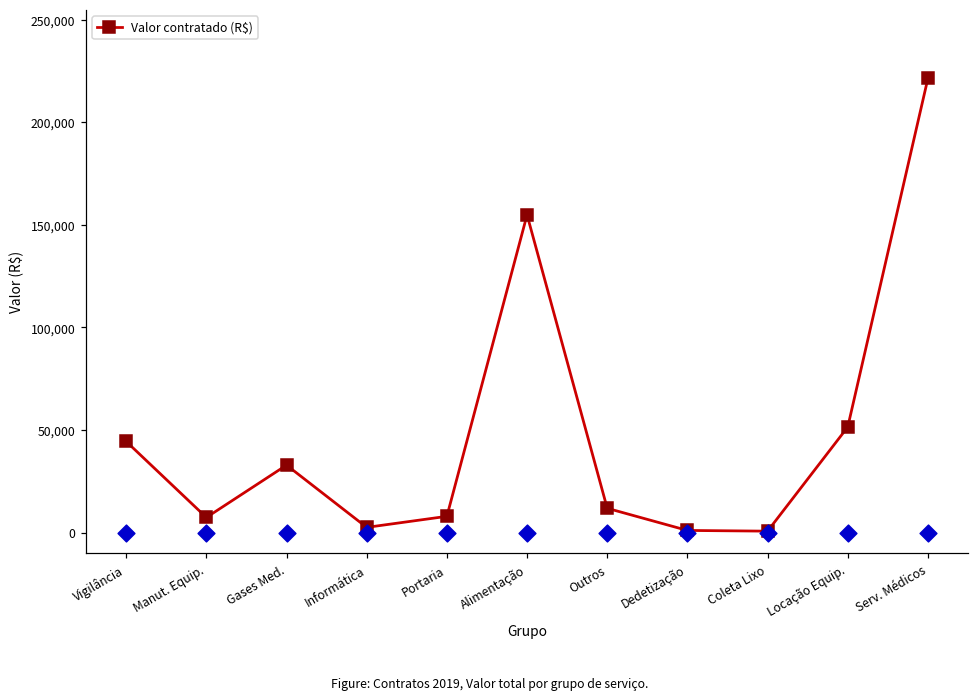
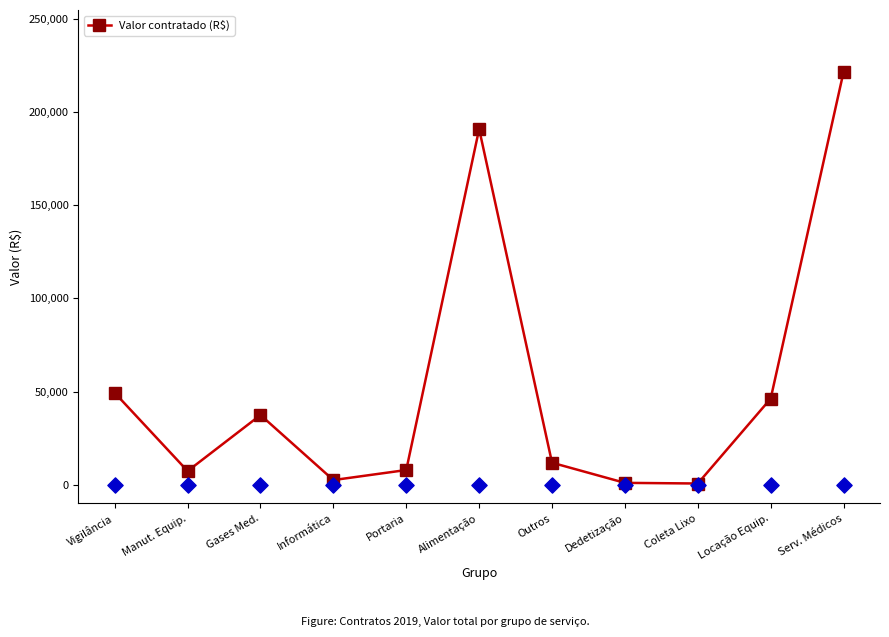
Valor contratado (R$), Vigilância: 44,000 -> 49,000
Valor contratado (R$), Gases Med.: 33,000 -> 37,000
Valor contratado (R$), Alimentação: 155,000 -> 191,000
Valor contratado (R$), Locação Equip.: 51,000 -> 46,000
